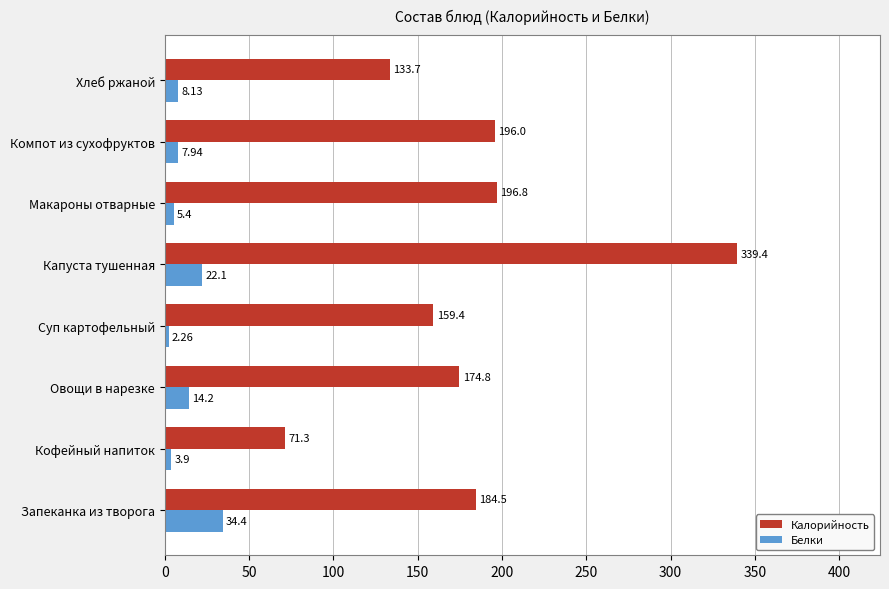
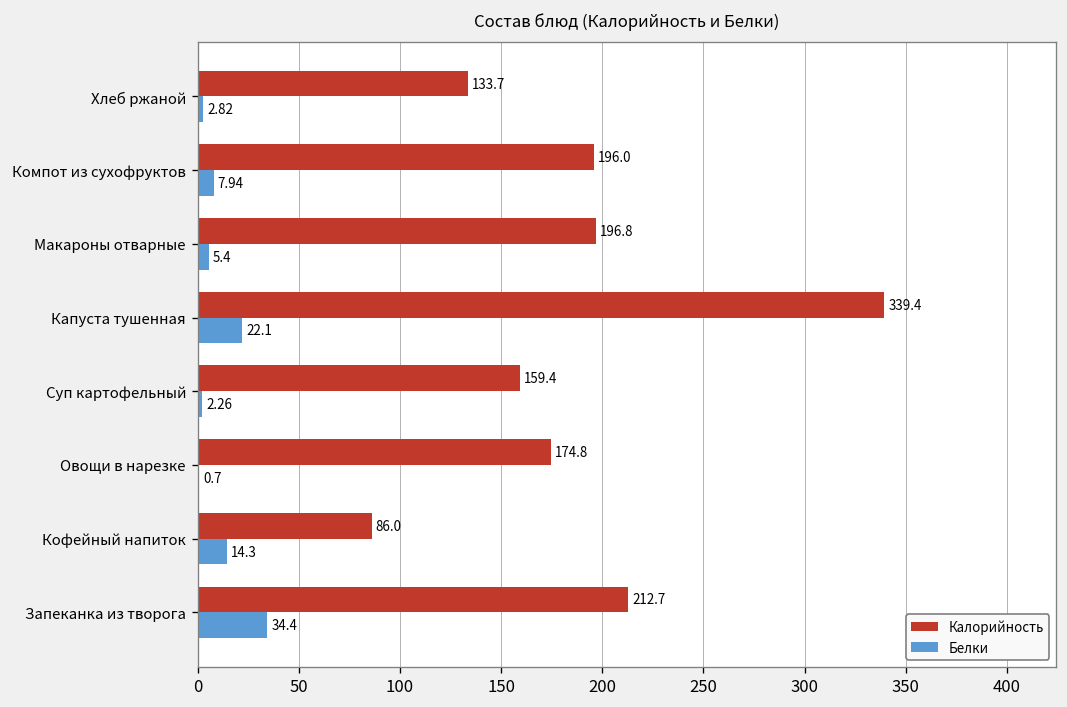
Белки, Хлеб ржаной: 8.13 -> 2.82
Белки, Овощи в нарезке: 14.2 -> 0.7
Калорийность, Кофейный напиток: 71.3 -> 86.0
Белки, Кофейный напиток: 3.9 -> 14.3
Калорийность, Запеканка из творога: 184.5 -> 212.7
